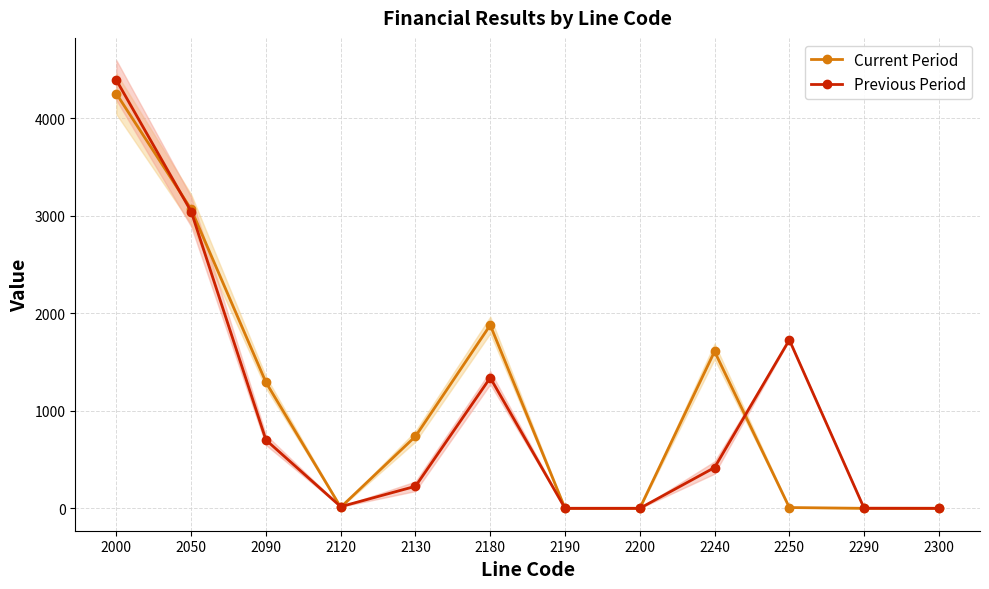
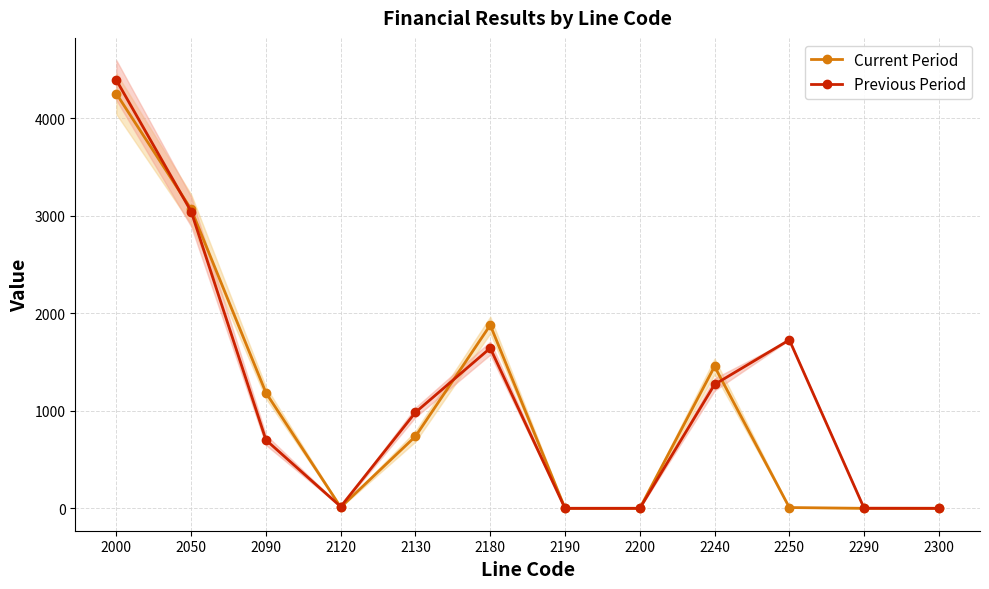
Current Period, 2090: 1300 -> 1200
Previous Period, 2130: 200 -> 1000
Previous Period, 2180: 1300 -> 1600
Current Period, 2240: 1600 -> 1500
Previous Period, 2240: 400 -> 1300
